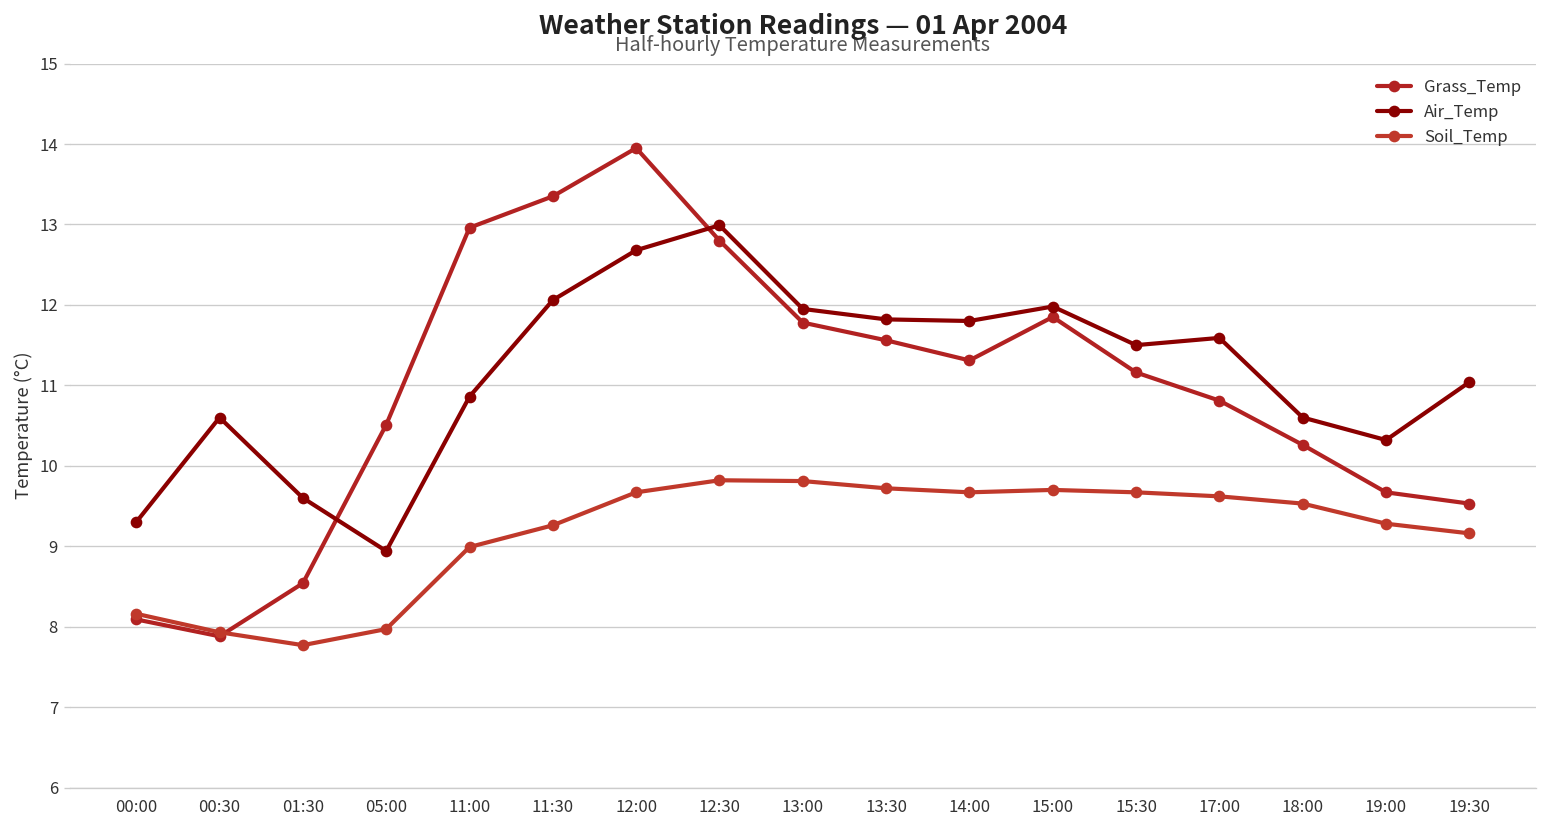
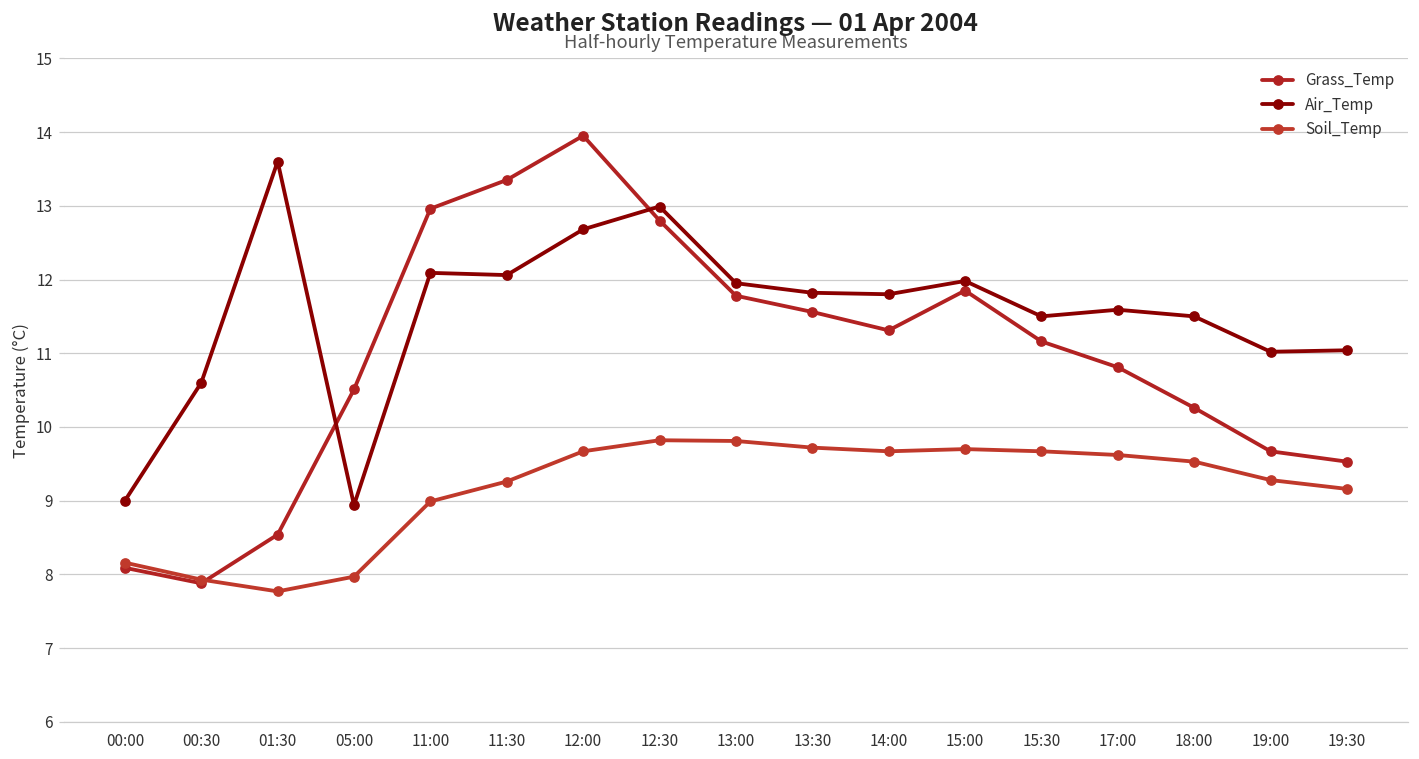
Air_Temp, 00:00: 9.3 -> 9.0
Air_Temp, 01:30: 9.6 -> 13.6
Air_Temp, 11:00: 10.9 -> 12.1
Air_Temp, 18:00: 10.6 -> 11.5
Air_Temp, 19:00: 10.3 -> 11.0
